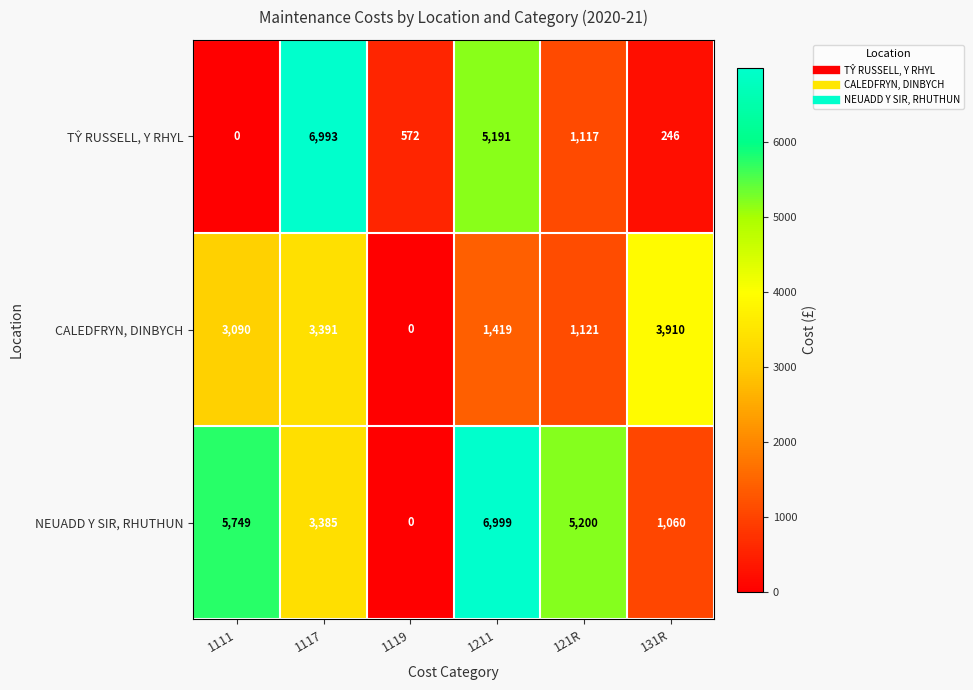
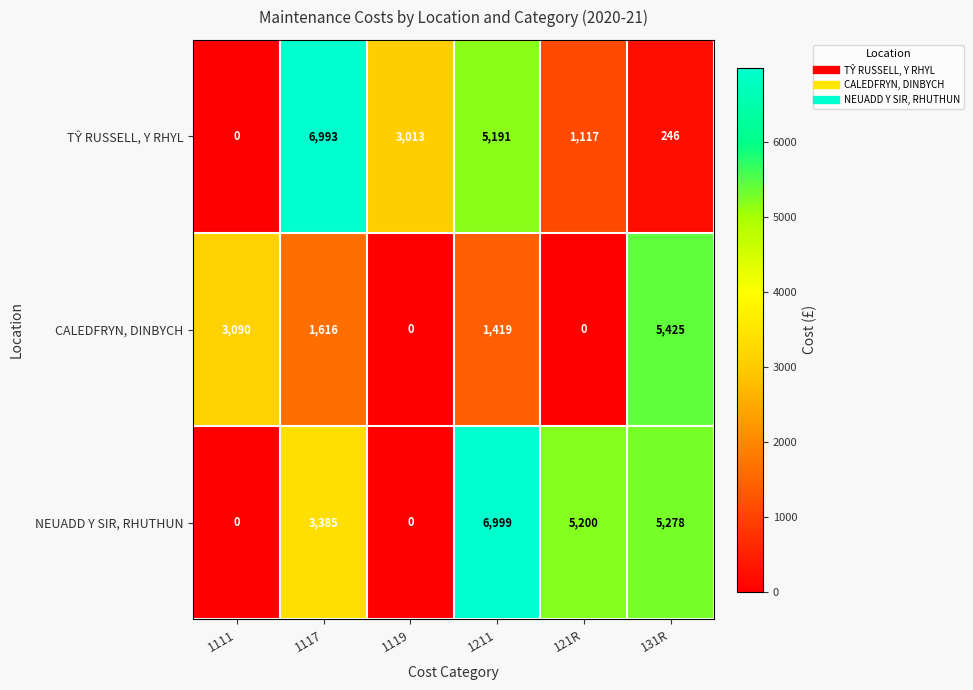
TŶ RUSSELL, Y RHYL, 1119: 572 -> 3,013
CALEDFRYN, DINBYCH, 1117: 3,391 -> 1,616
CALEDFRYN, DINBYCH, 121R: 1,121 -> 0
CALEDFRYN, DINBYCH, 131R: 3,910 -> 5,425
NEUADD Y SIR, RHUTHUN, 1111: 5,749 -> 0
NEUADD Y SIR, RHUTHUN, 131R: 1,060 -> 5,278
